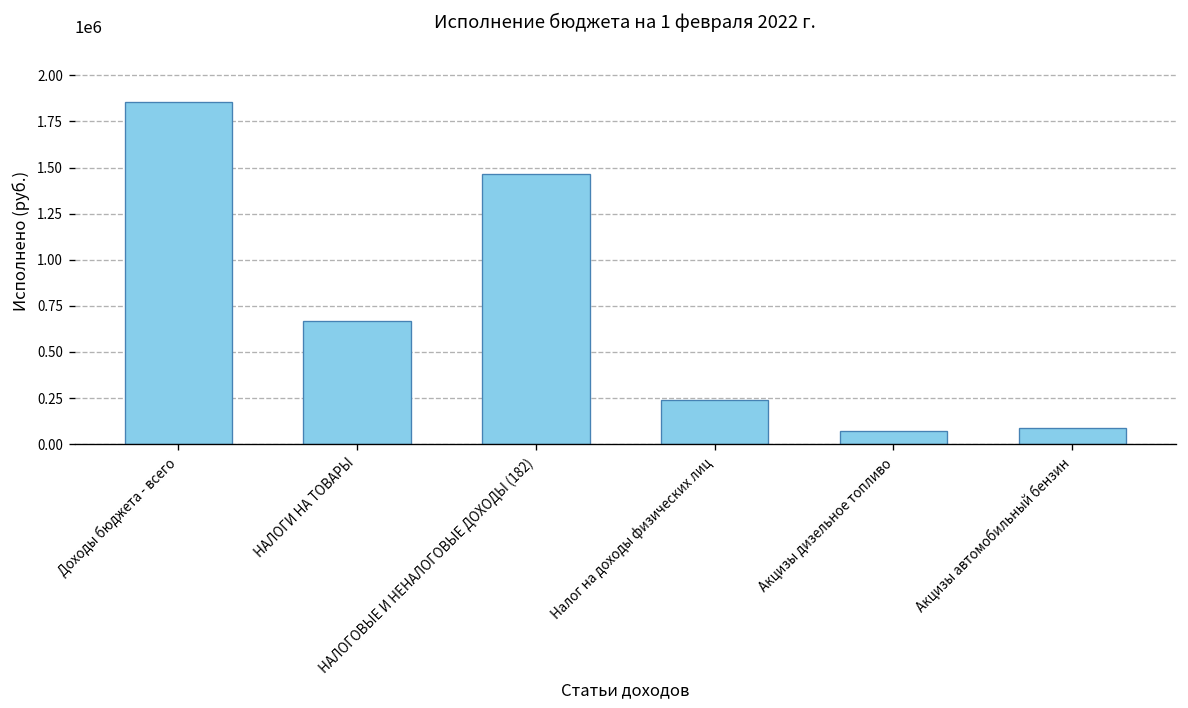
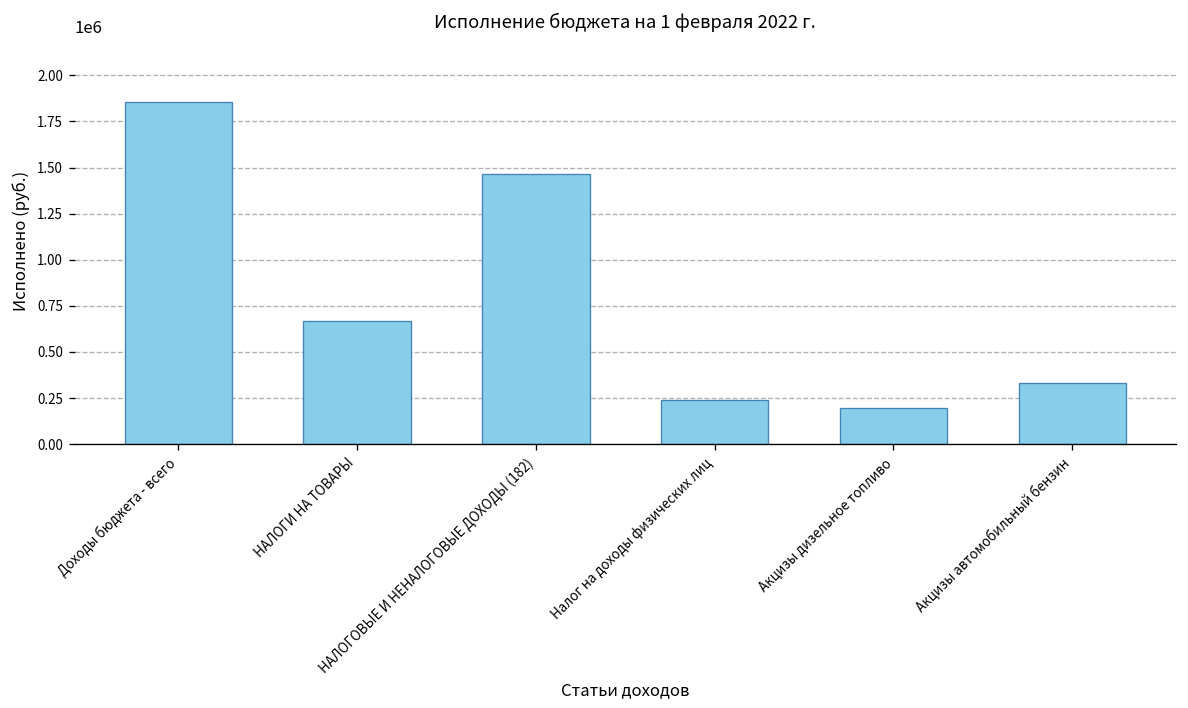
Акцизы дизельное топливо: 70000 -> 190000
Акцизы автомобильный бензин: 90000 -> 330000
